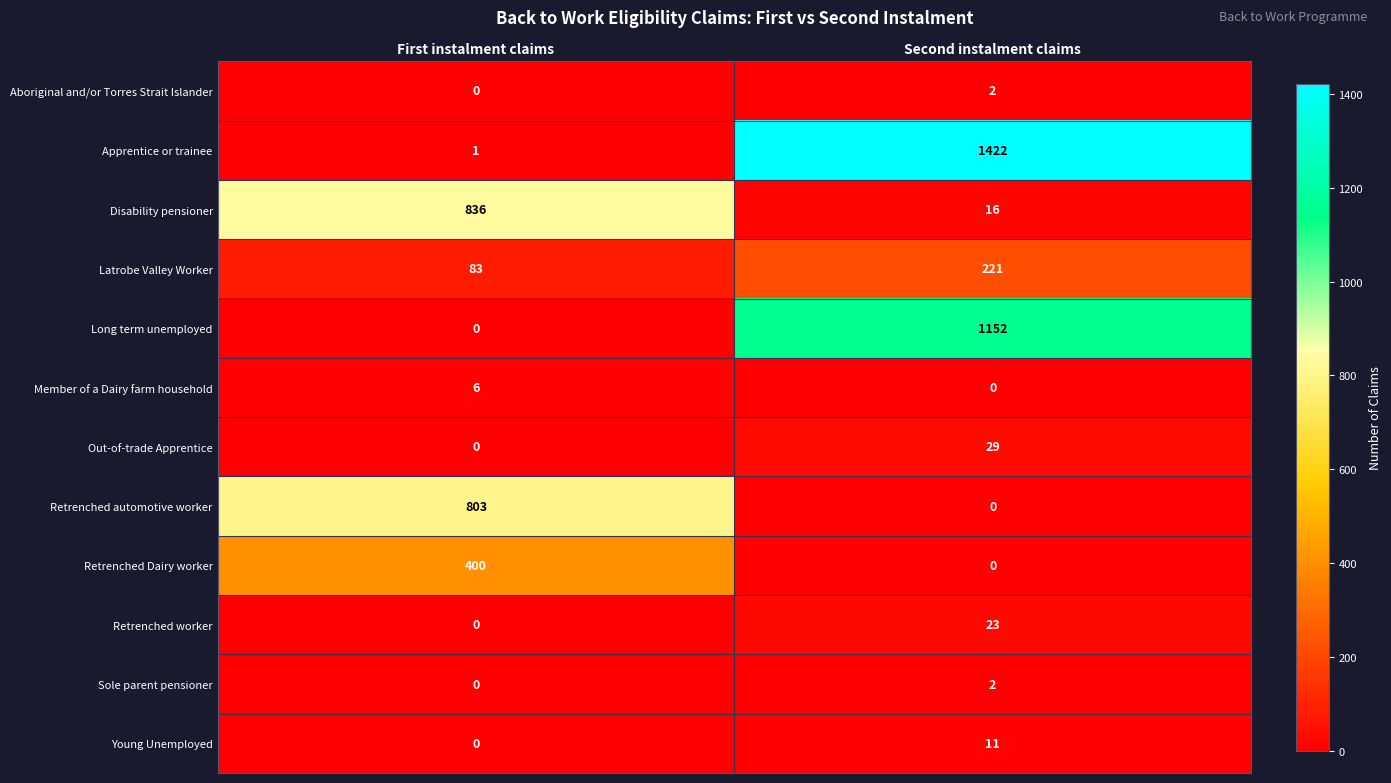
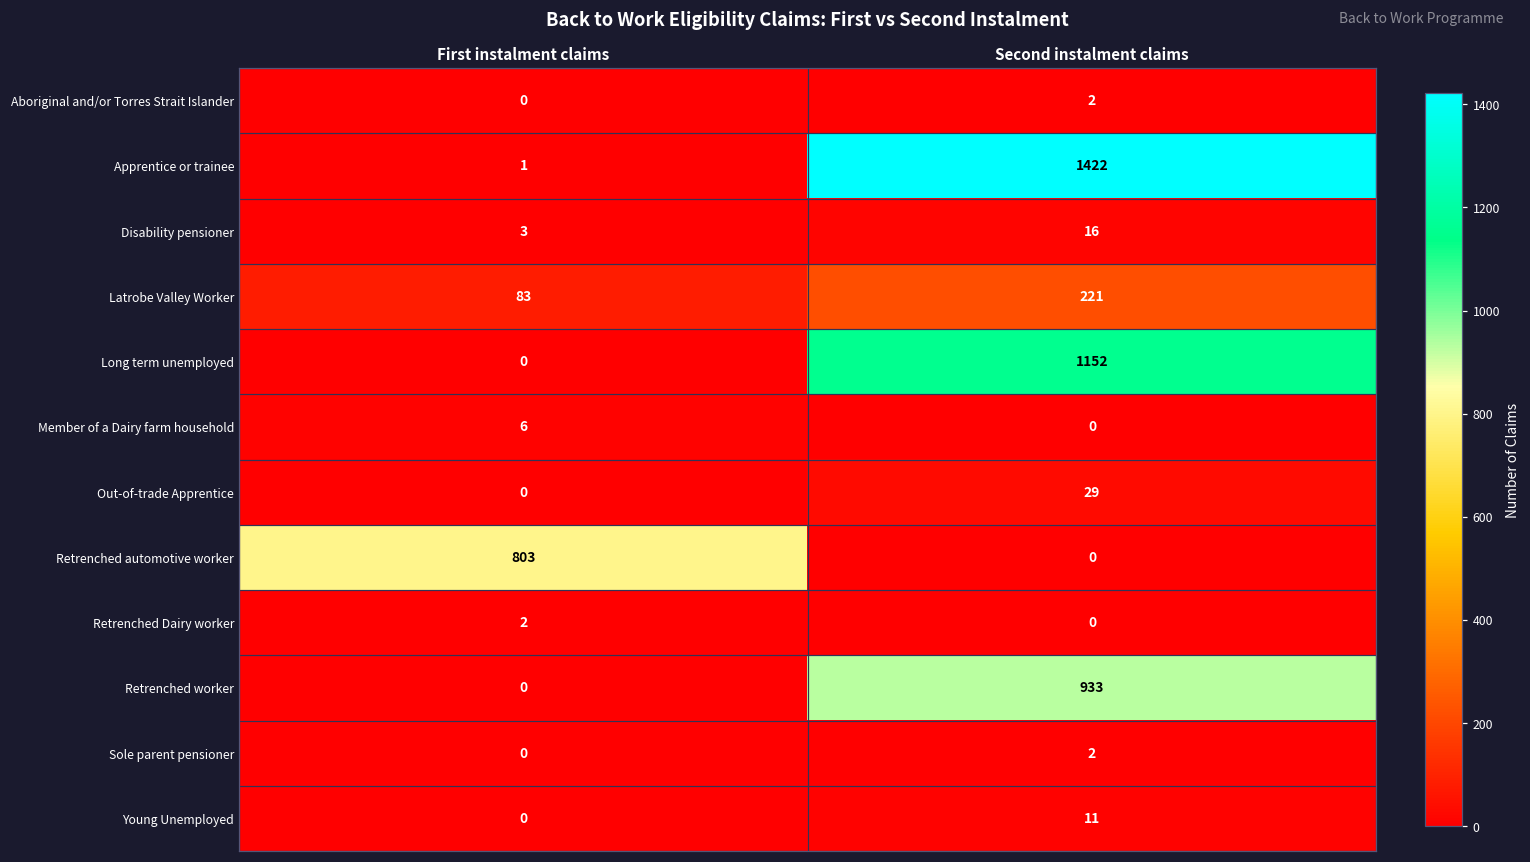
Disability pensioner, First instalment claims: 836 -> 3
Retrenched Dairy worker, First instalment claims: 400 -> 2
Retrenched worker, Second instalment claims: 23 -> 933
